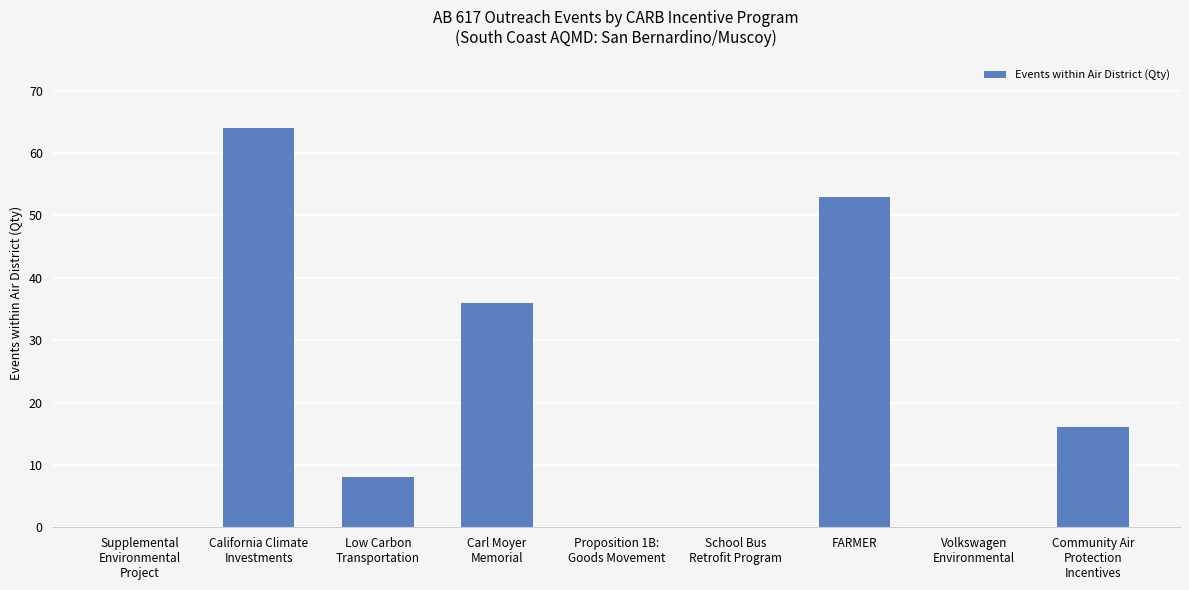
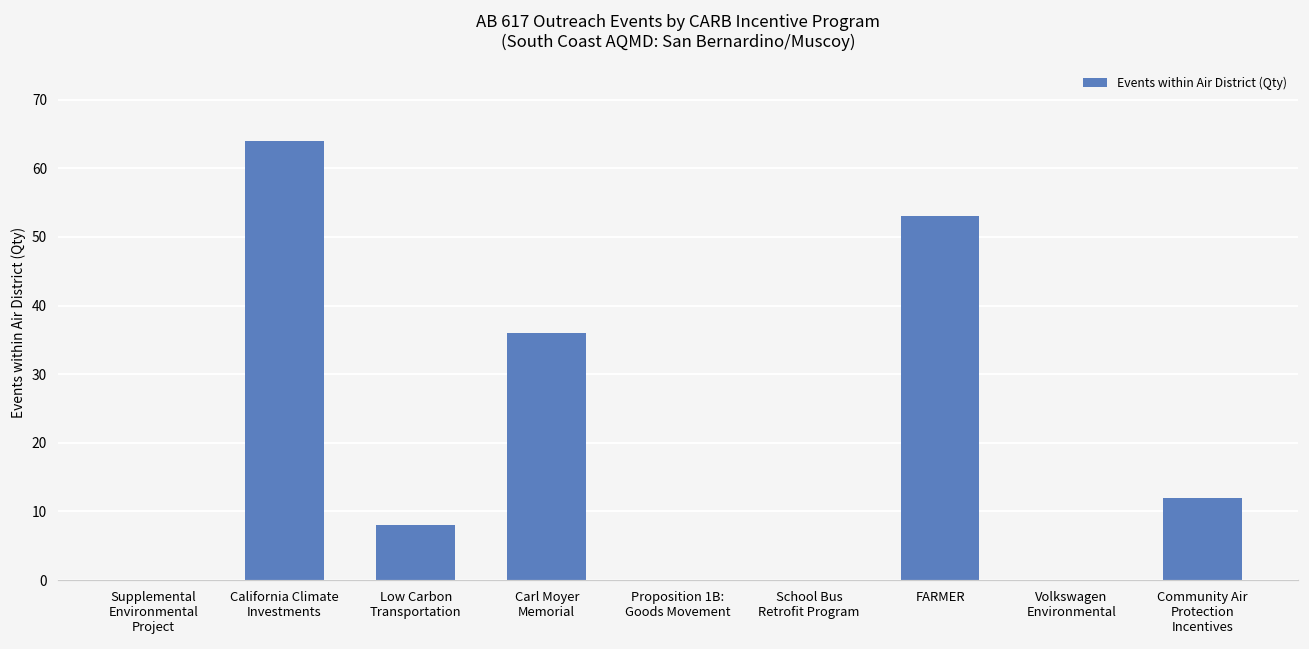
Community Air Protection Incentives: 16 -> 12
